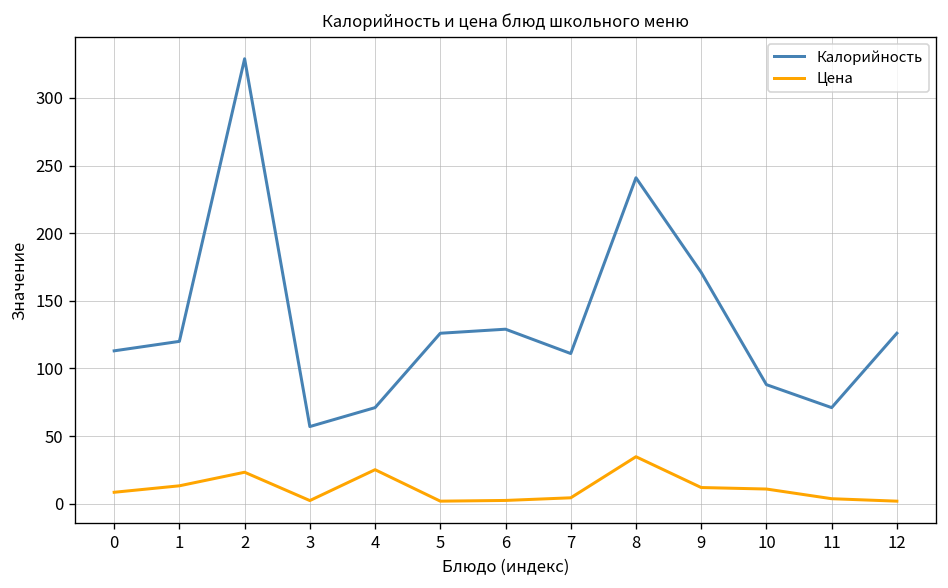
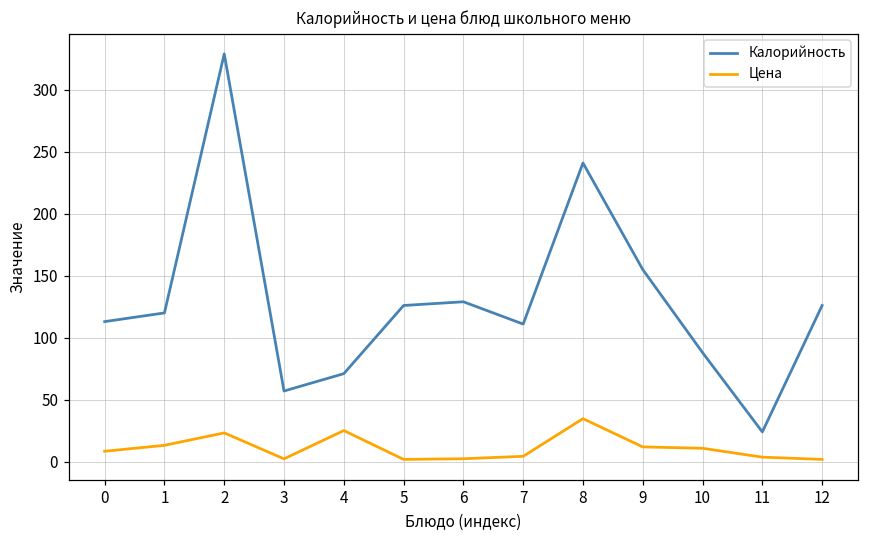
Калорийность, 9: 171 -> 155
Калорийность, 11: 71 -> 24
